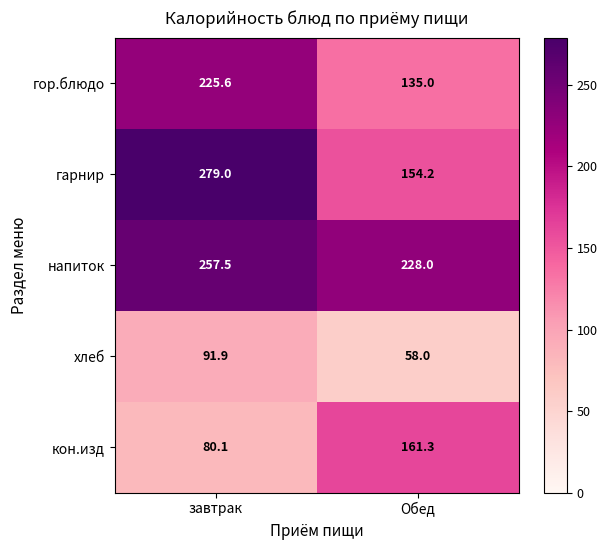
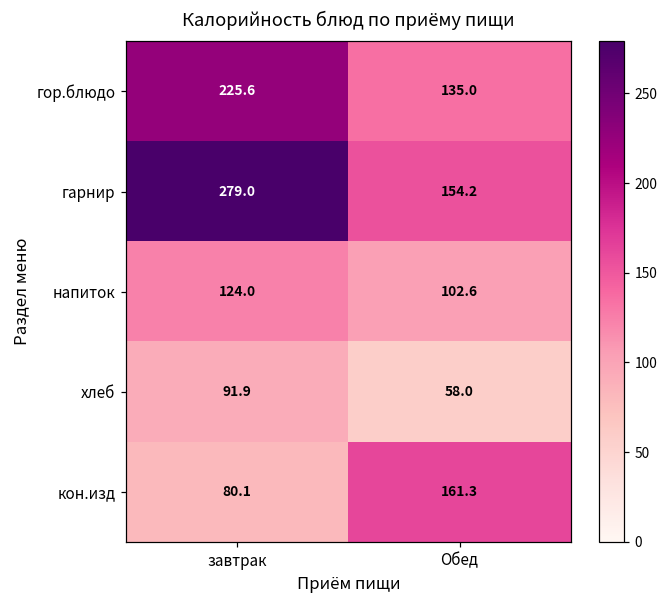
напиток, завтрак: 257.5 -> 124.0
напиток, Обед: 228.0 -> 102.6
